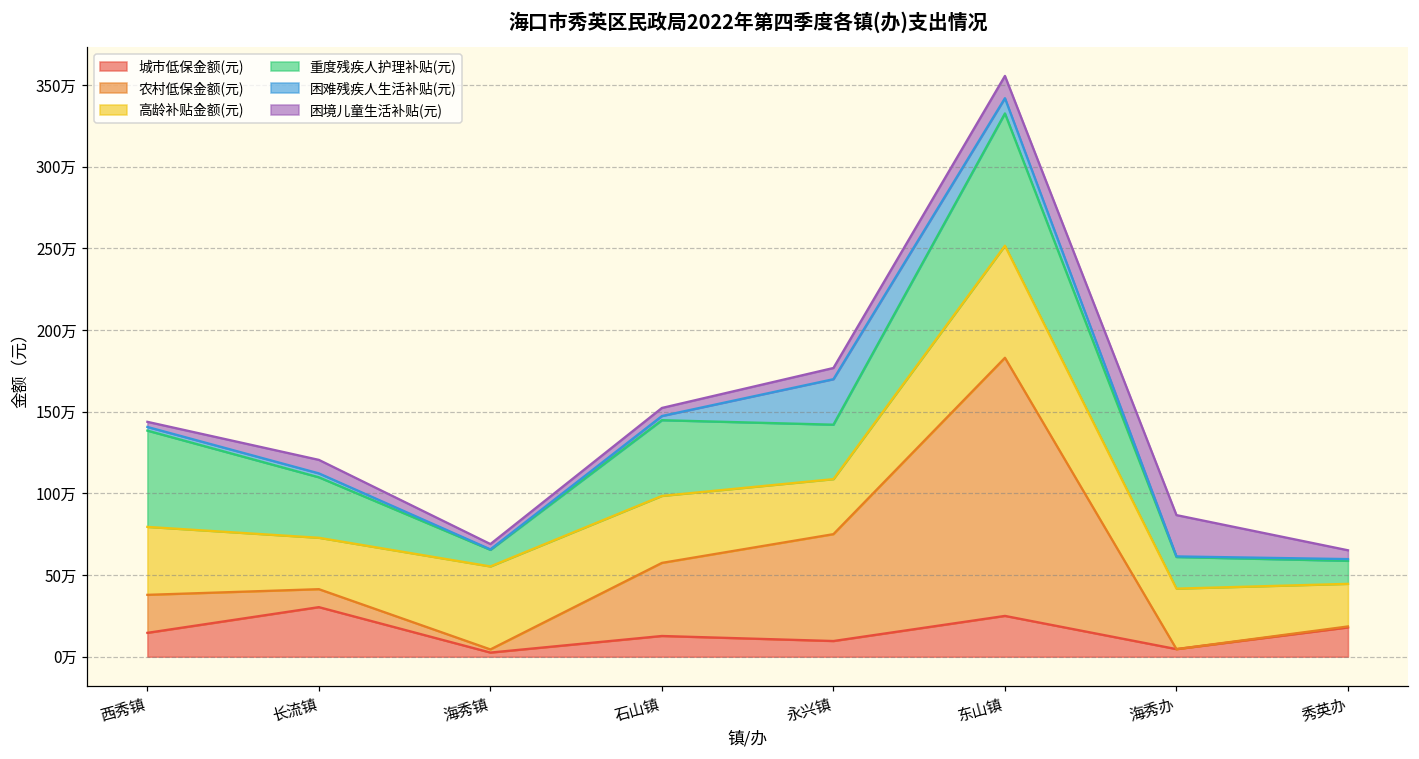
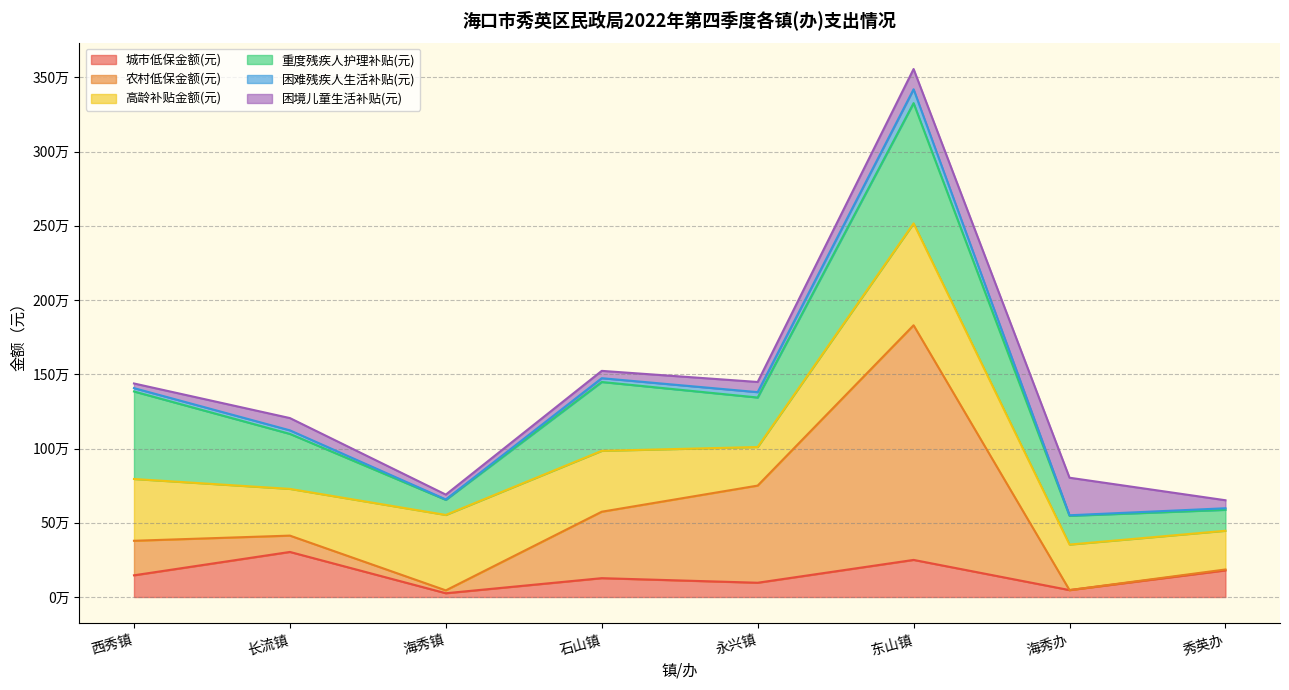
高龄补贴金额(元), 永兴镇: 34万 -> 26万
困难残疾人生活补贴(元), 永兴镇: 28万 -> 4万
高龄补贴金额(元), 海秀办: 37万 -> 31万
